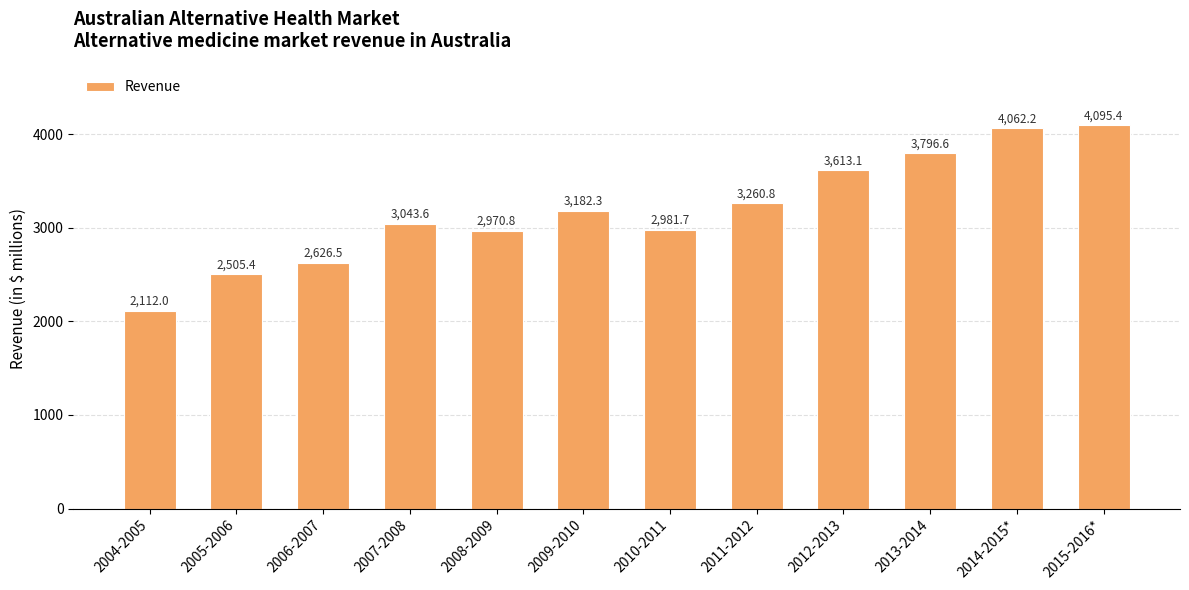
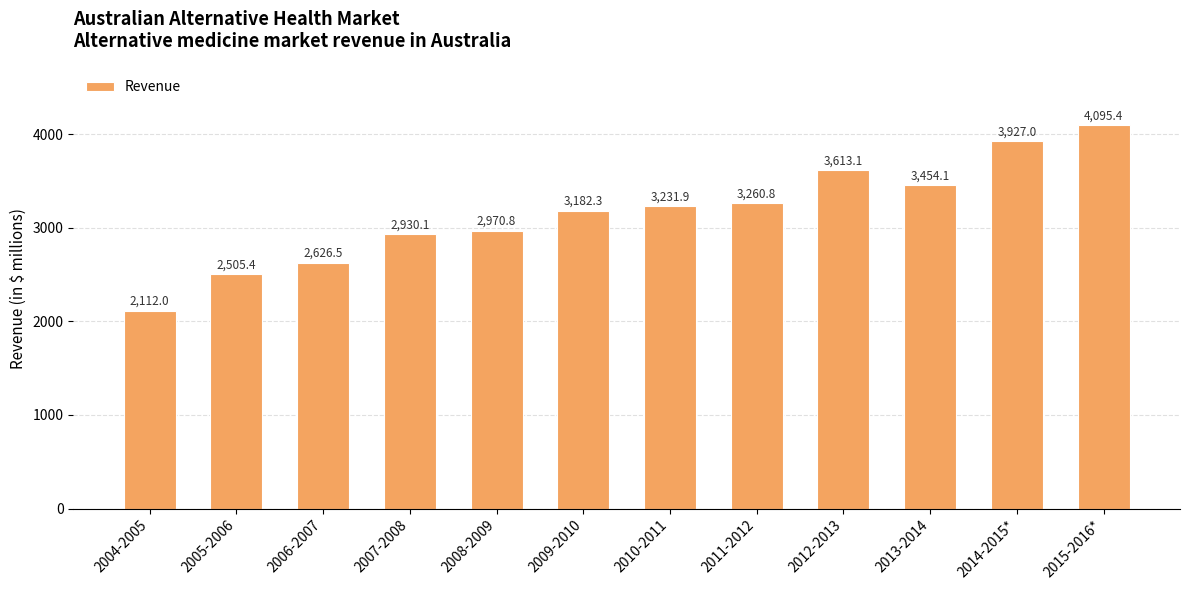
2007-2008: 3,043.6 -> 2,930.1
2010-2011: 2,981.7 -> 3,231.9
2013-2014: 3,796.6 -> 3,454.1
2014-2015*: 4,062.2 -> 3,927.0
